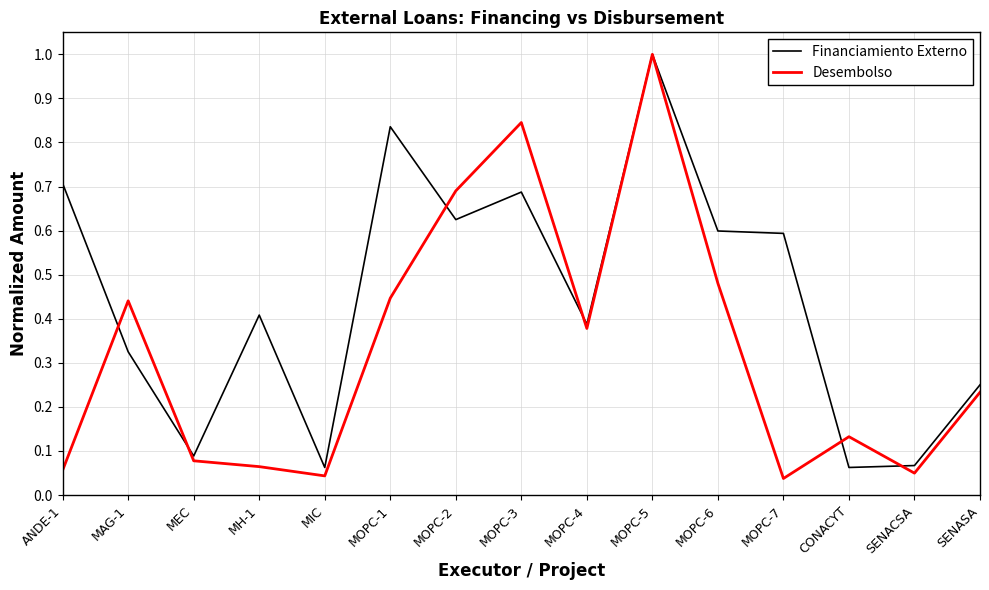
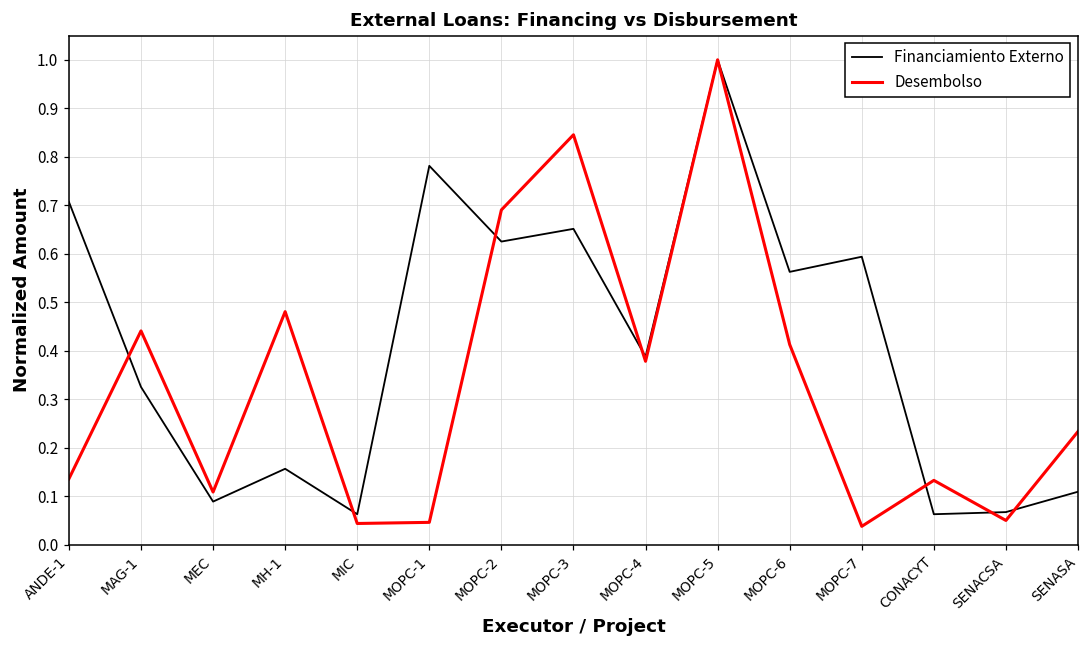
Desembolso, ANDE-1: 0.06 -> 0.14
Desembolso, MEC: 0.08 -> 0.11
Financiamiento Externo, MH-1: 0.41 -> 0.16
Desembolso, MH-1: 0.06 -> 0.48
Financiamiento Externo, MOPC-1: 0.84 -> 0.78
Desembolso, MOPC-1: 0.45 -> 0.05
Financiamiento Externo, MOPC-3: 0.69 -> 0.65
Financiamiento Externo, MOPC-6: 0.60 -> 0.56
Desembolso, MOPC-6: 0.48 -> 0.41
Financiamiento Externo, SENASA: 0.25 -> 0.11
